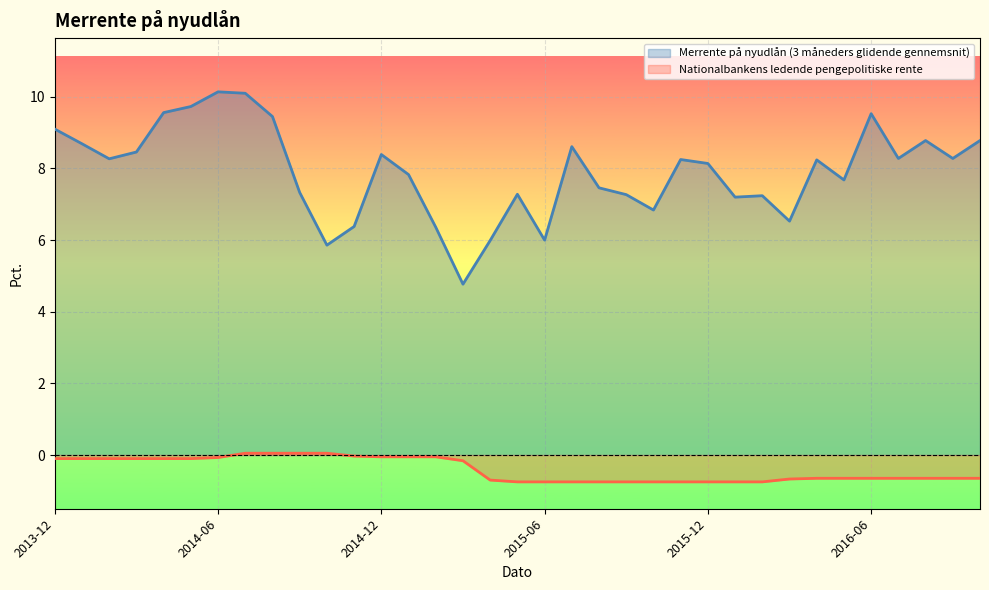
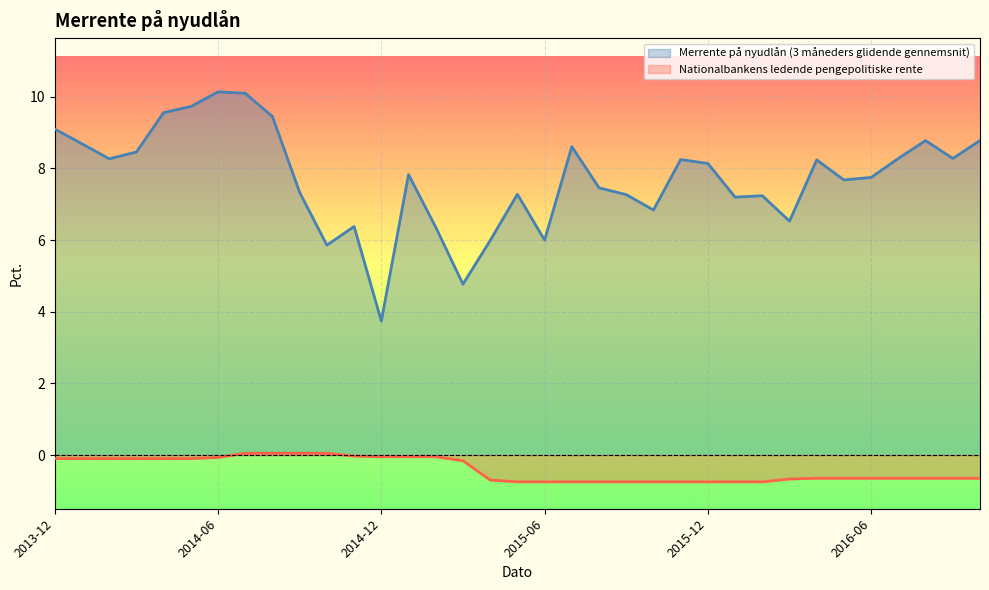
Merrente på nyudlån (3 måneders glidende gennemsnit), 2014-12: 8.4 -> 3.7
Merrente på nyudlån (3 måneders glidende gennemsnit), 2016-06: 9.5 -> 7.8
